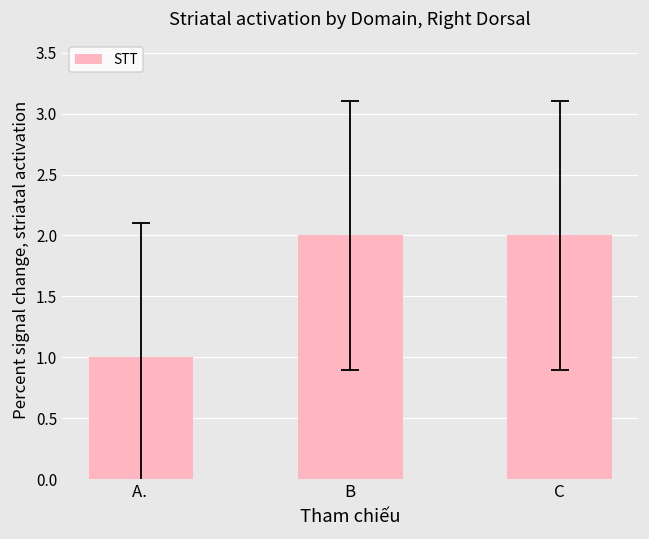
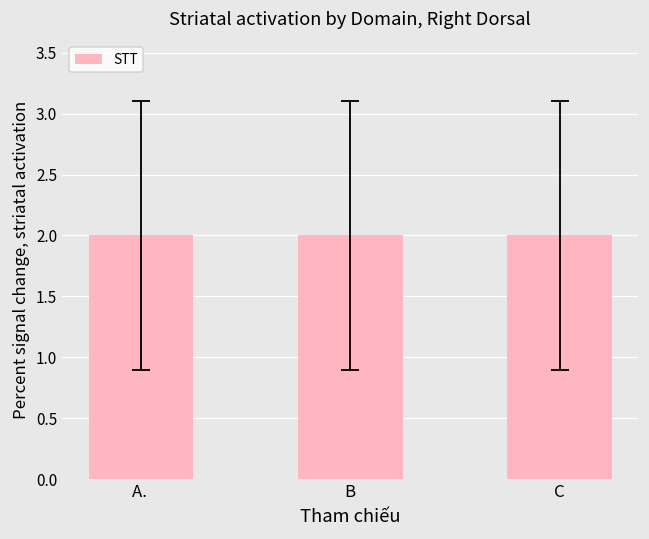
STT, A.: 1 -> 2
